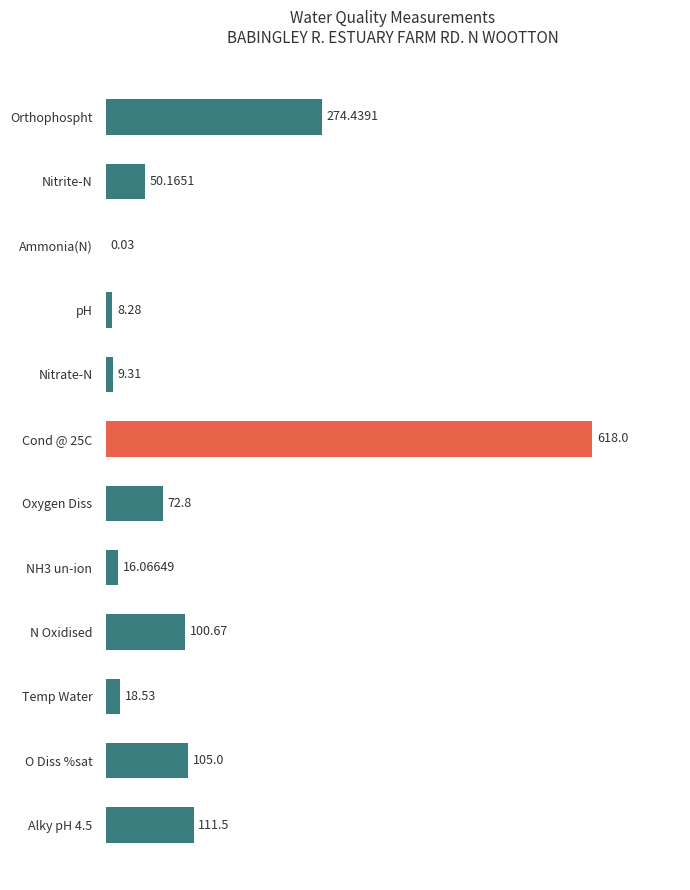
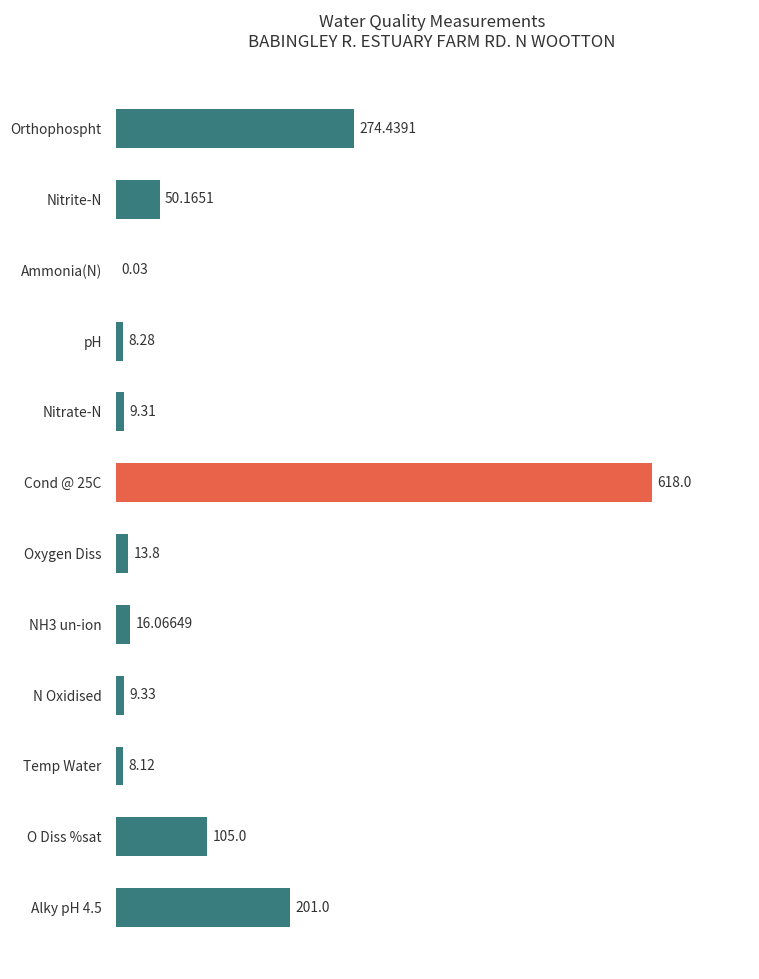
Oxygen Diss: 72.8 -> 13.8
N Oxidised: 100.67 -> 9.33
Temp Water: 18.53 -> 8.12
Alky pH 4.5: 111.5 -> 201.0
